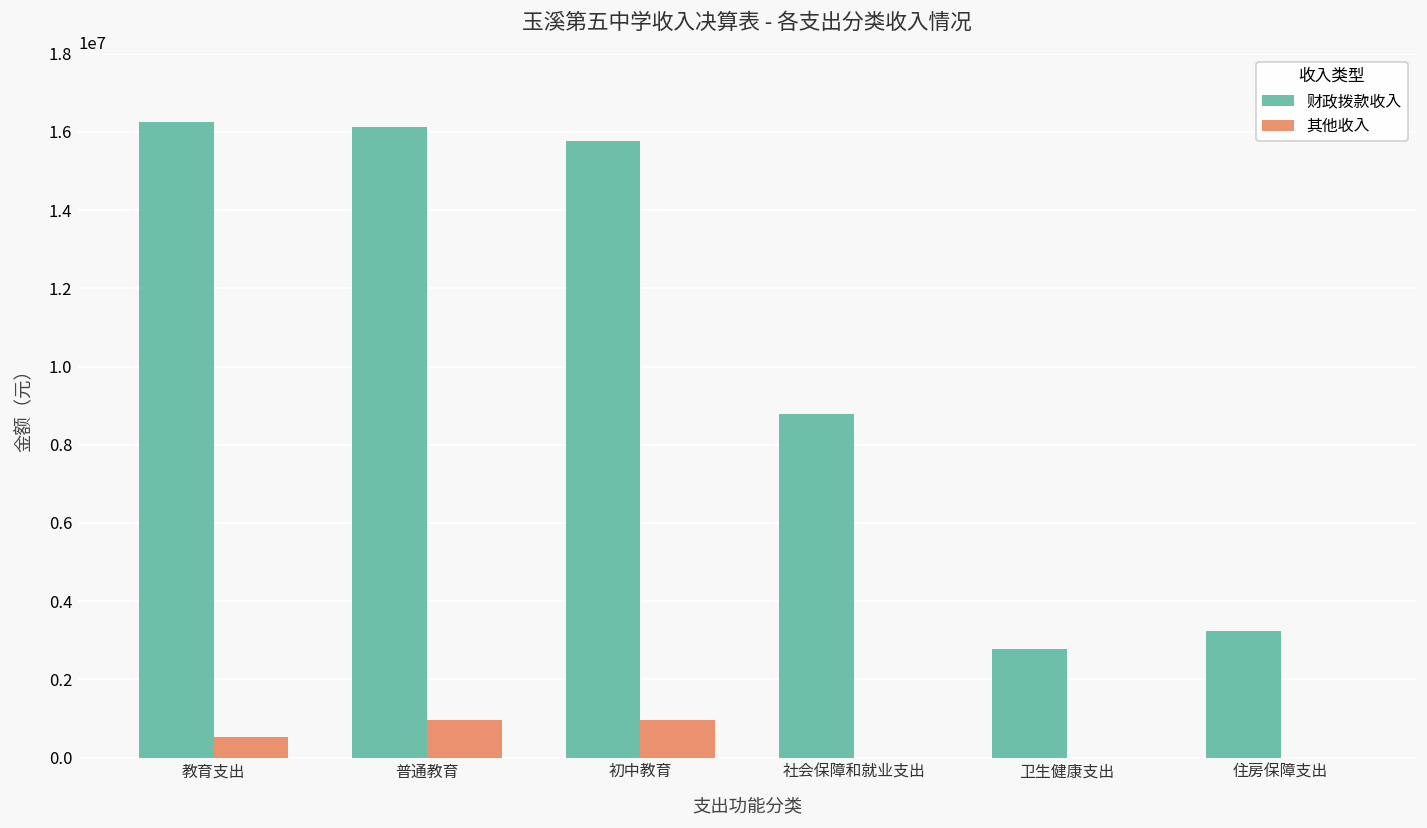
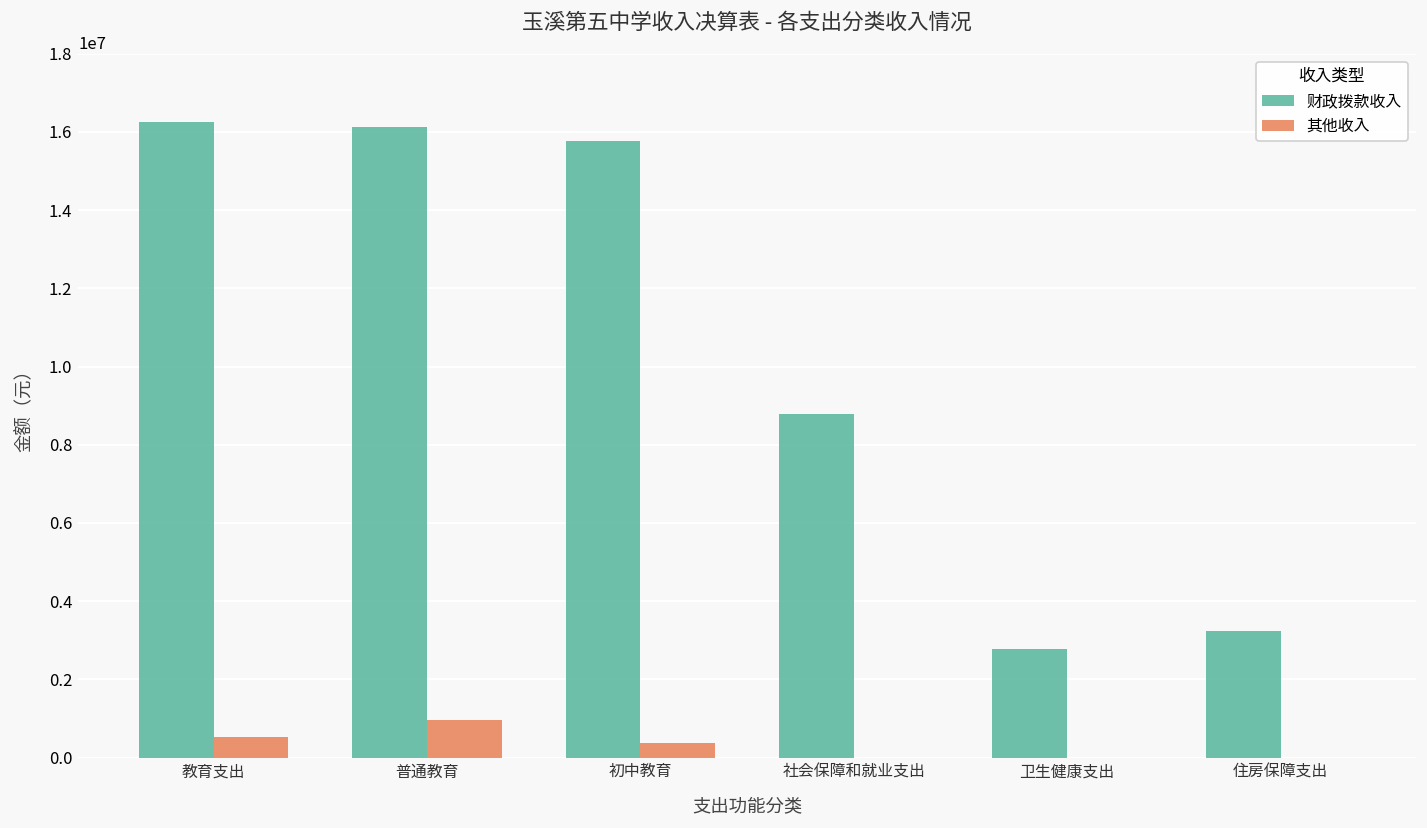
其他收入, 初中教育: 1000000 -> 400000
